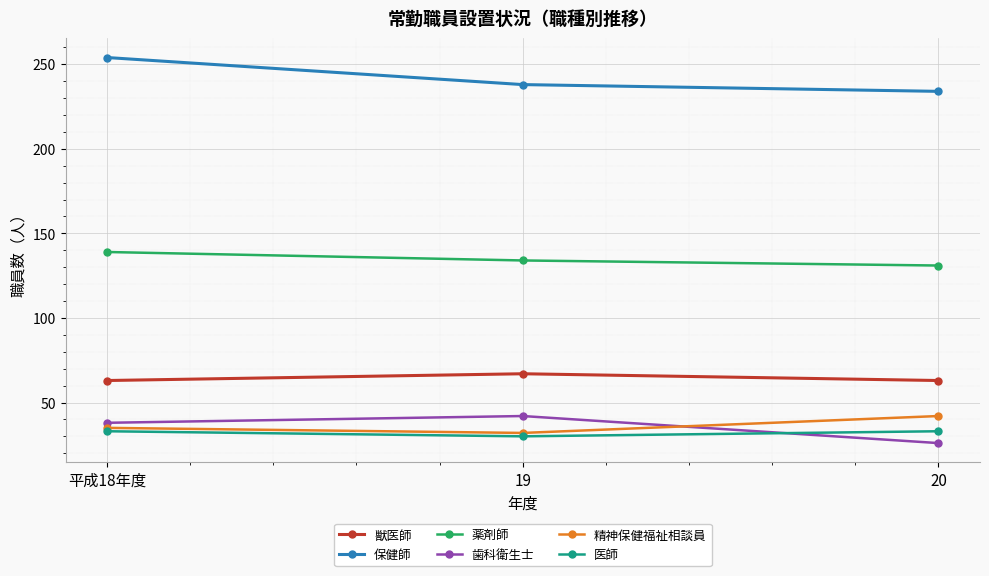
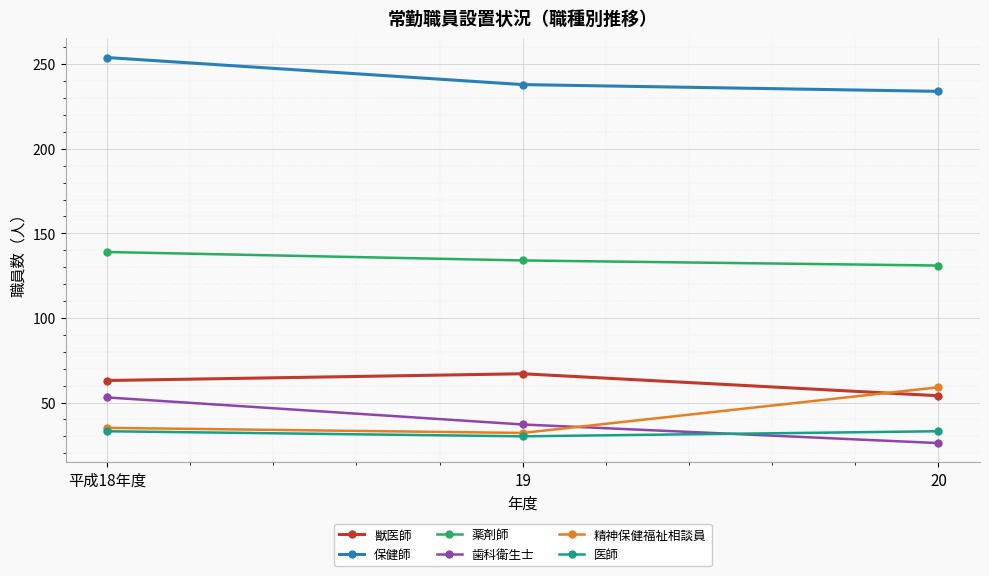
歯科衛生士, 平成18年度: 38 -> 53
歯科衛生士, 19: 42 -> 37
獣医師, 20: 63 -> 54
精神保健福祉相談員, 20: 42 -> 59
